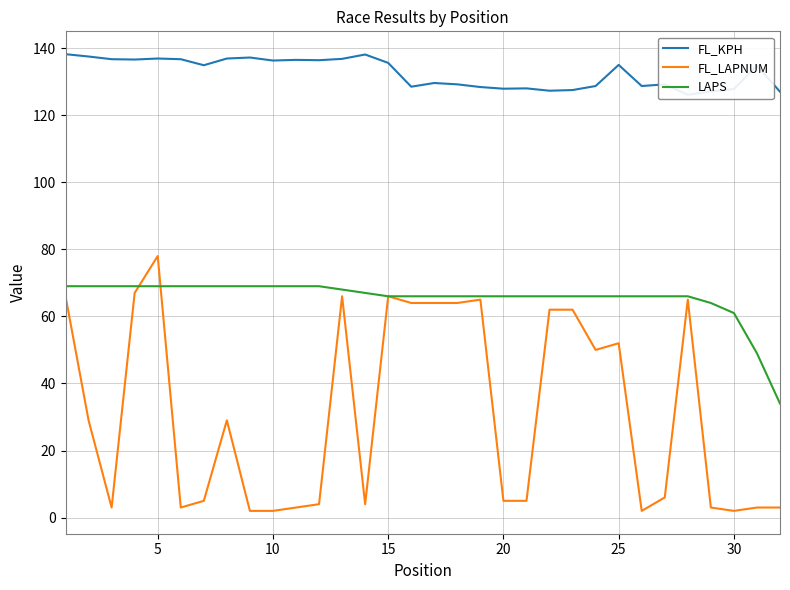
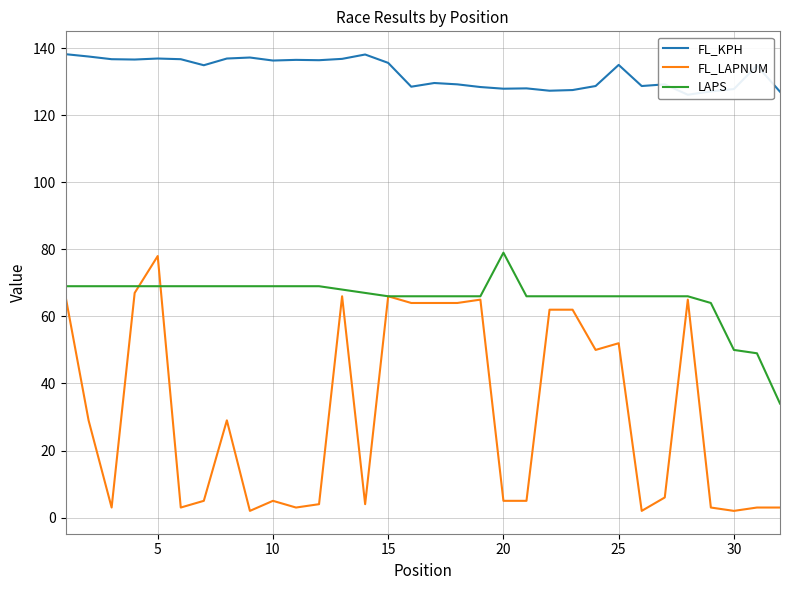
FL_LAPNUM, 10: 2 -> 5
LAPS, 20: 66 -> 79
LAPS, 30: 61 -> 50
